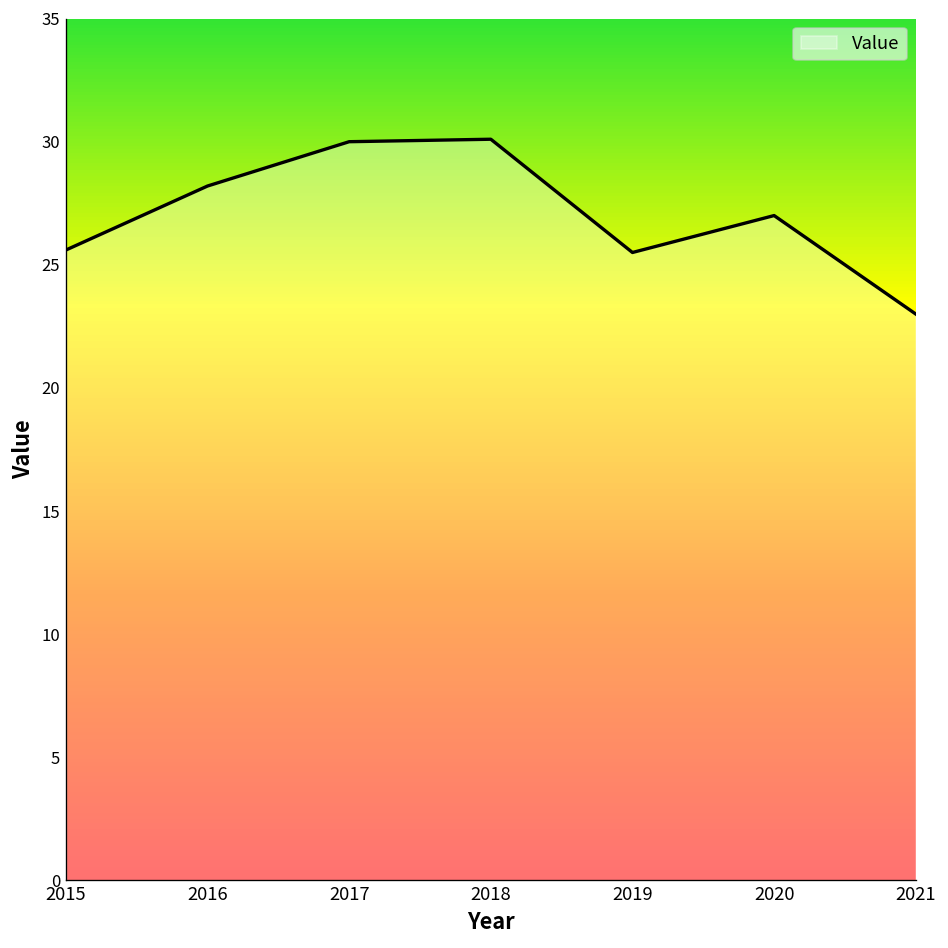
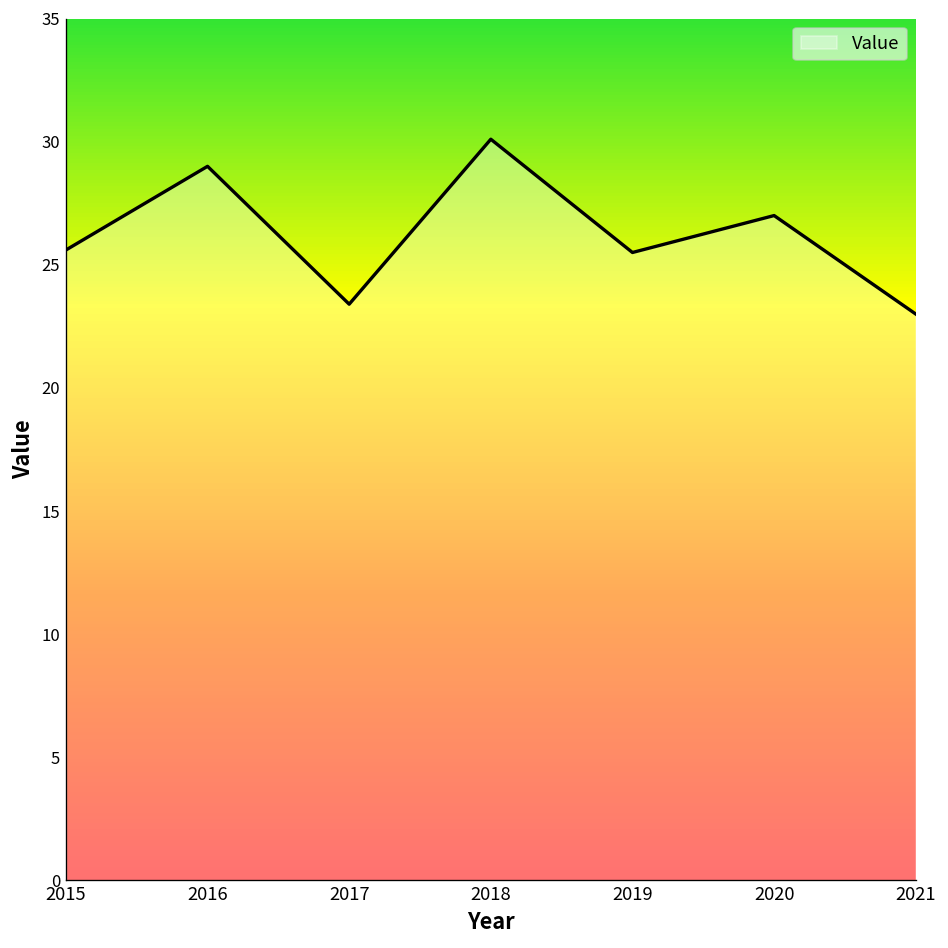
2016: 28.2 -> 29.0
2017: 30.0 -> 23.4
